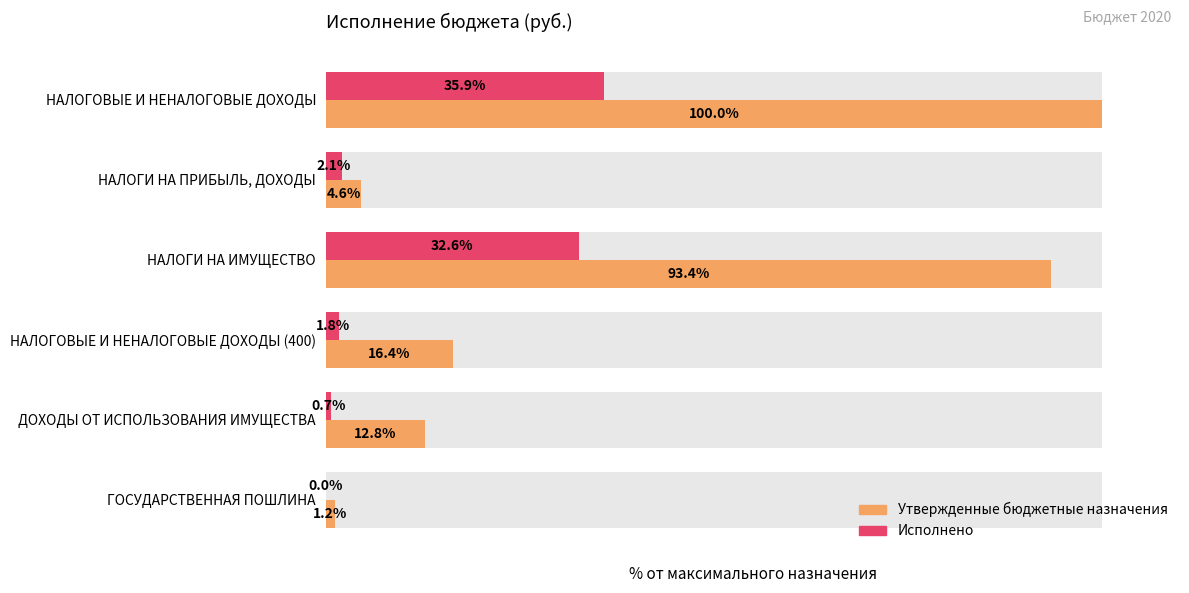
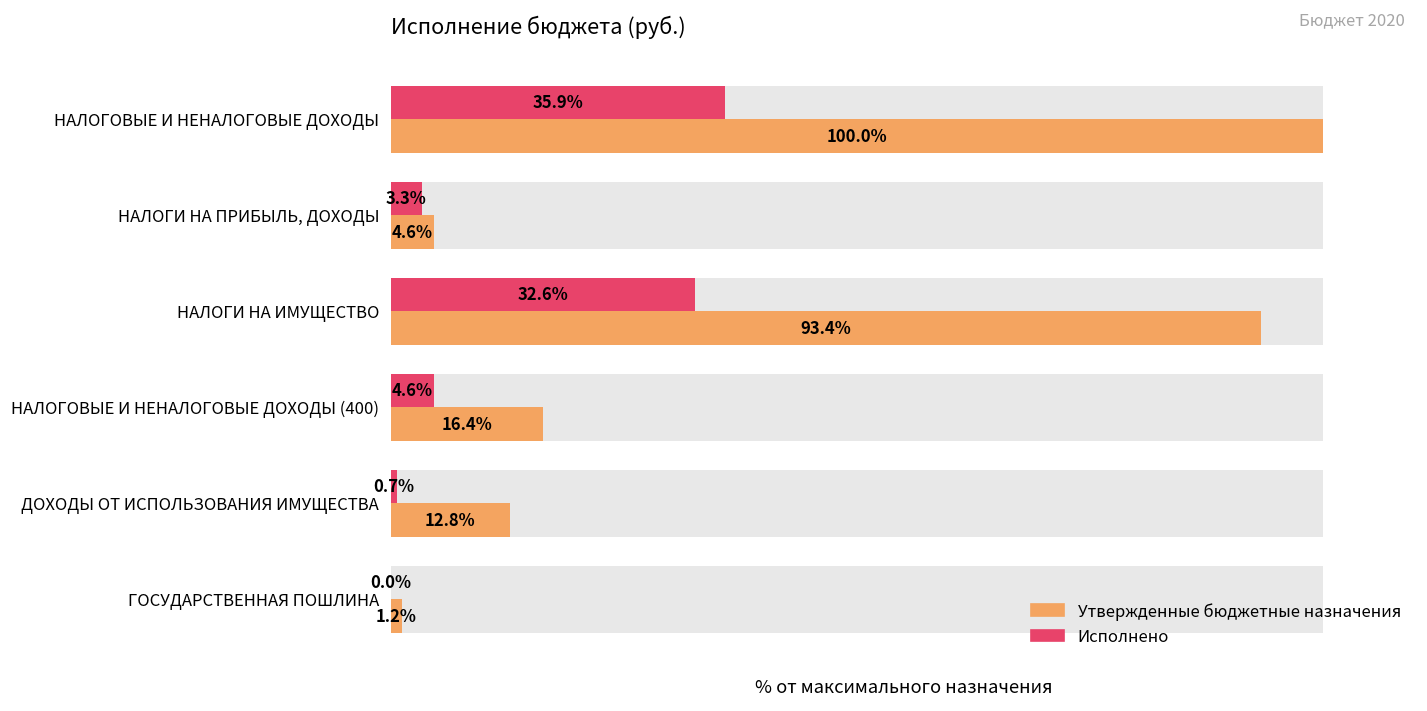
Исполнено, НАЛОГИ НА ПРИБЫЛЬ, ДОХОДЫ: 2.1% -> 3.3%
Исполнено, НАЛОГОВЫЕ И НЕНАЛОГОВЫЕ ДОХОДЫ (400): 1.8% -> 4.6%
